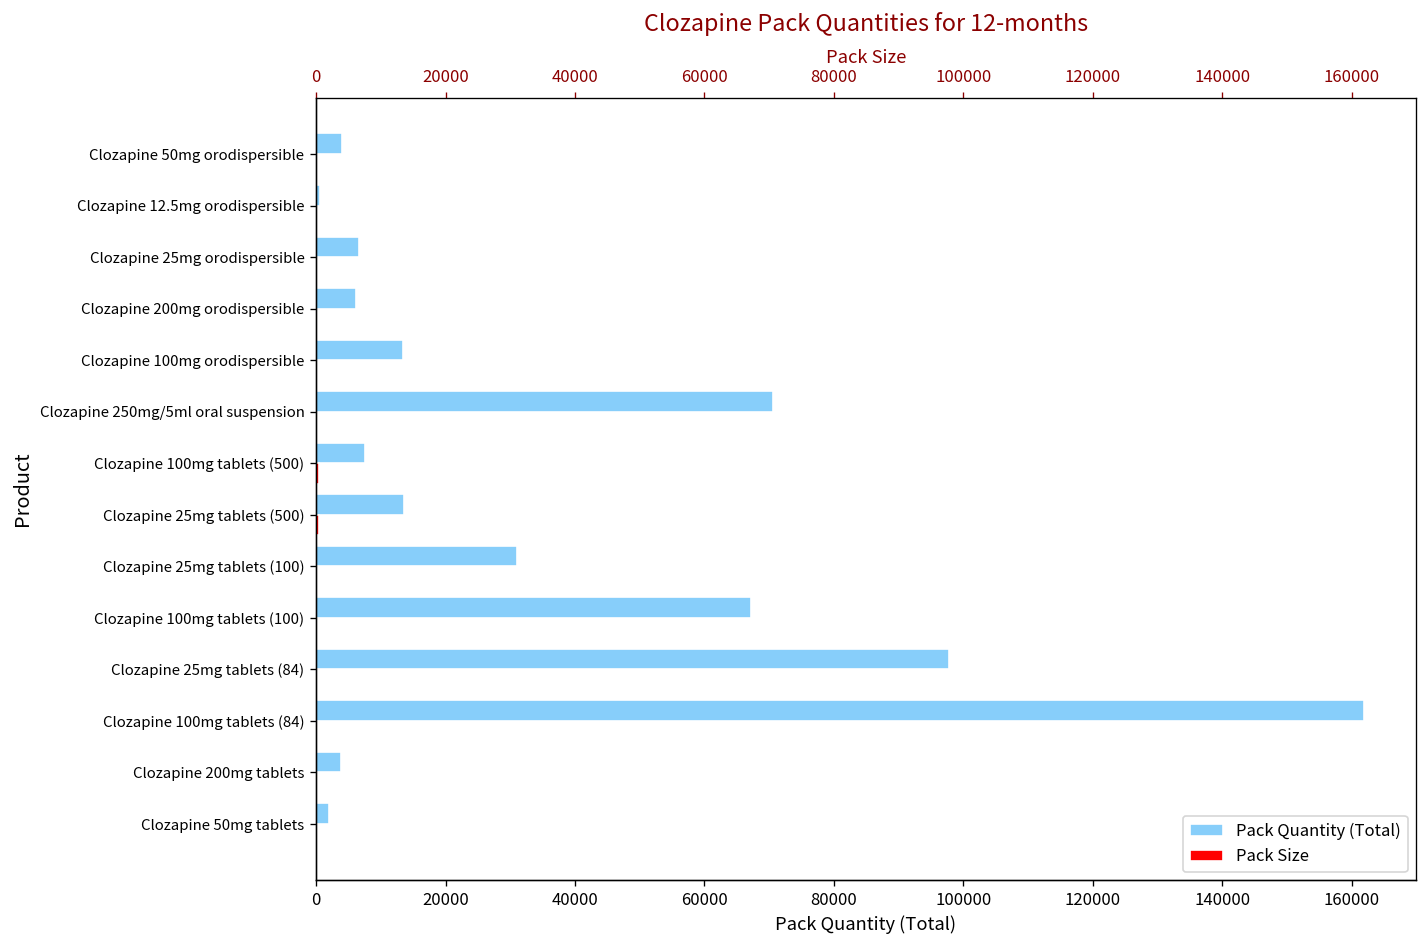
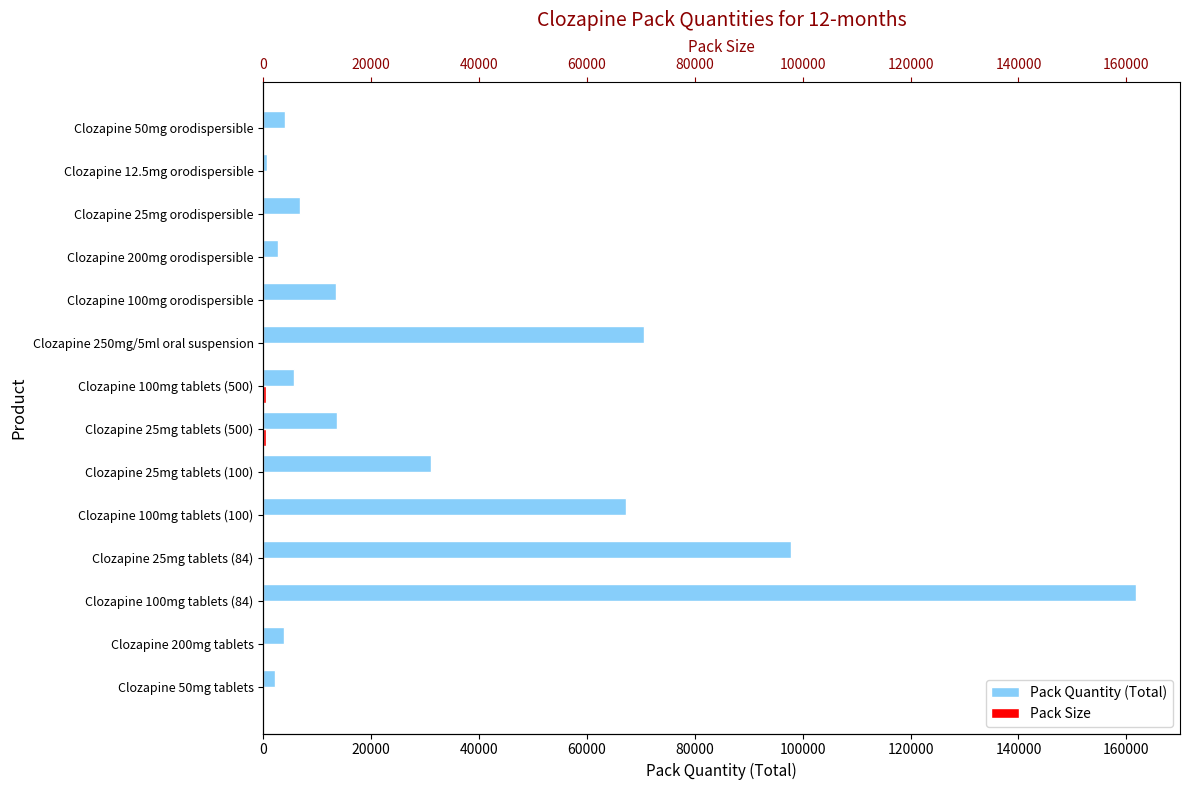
Pack Quantity (Total), Clozapine 200mg orodispersible: 6000 -> 3000
Pack Quantity (Total), Clozapine 100mg tablets (500): 8000 -> 6000
